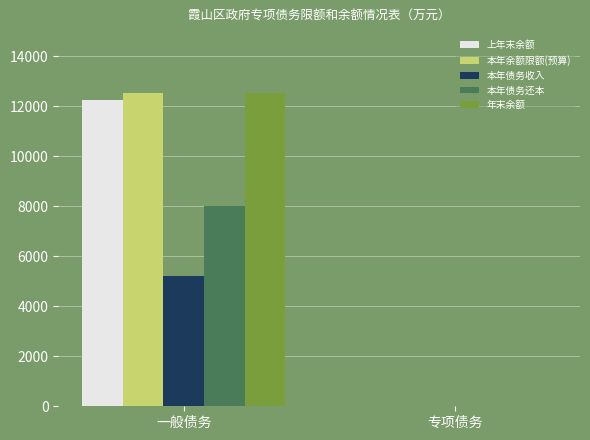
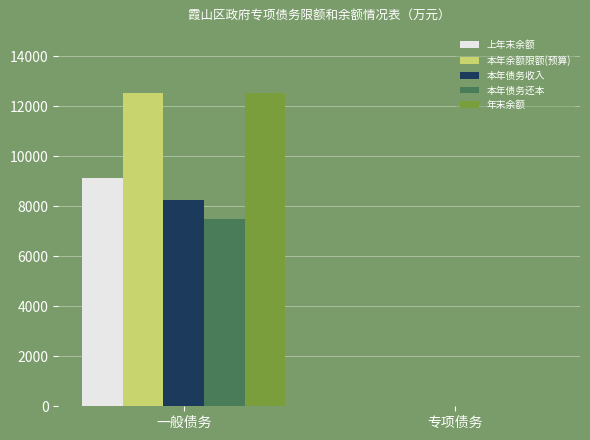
上年末余额, 一般债务: 12200 -> 9100
本年债务收入, 一般债务: 5200 -> 8200
本年债务还本, 一般债务: 8000 -> 7500
